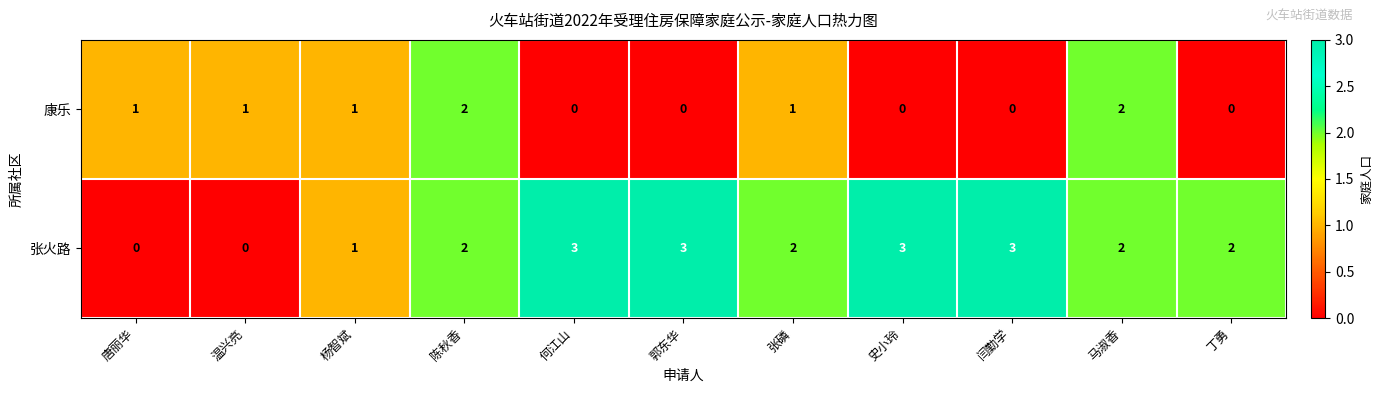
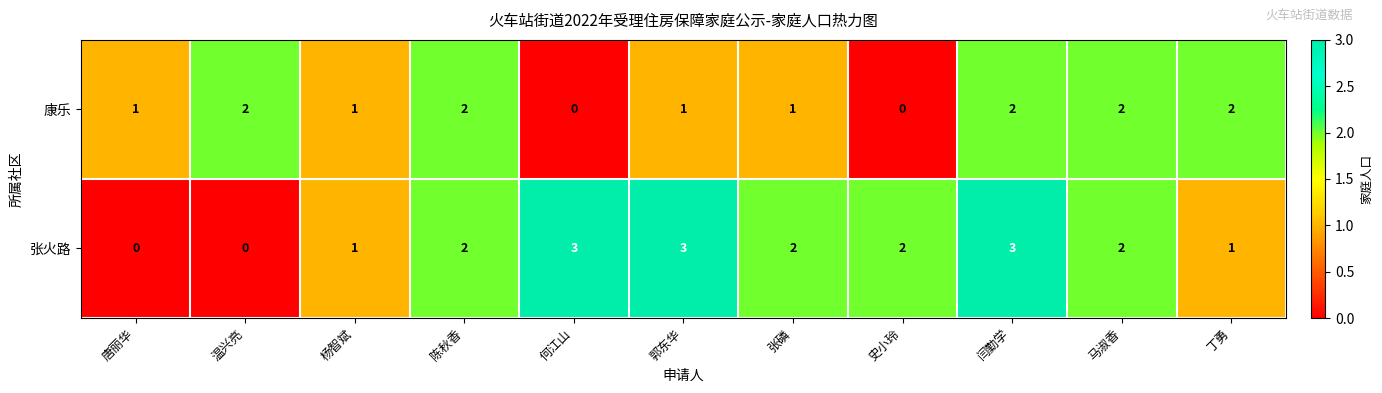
康乐, 温兴亮: 1 -> 2
康乐, 郭东华: 0 -> 1
康乐, 闫勤学: 0 -> 2
康乐, 丁勇: 0 -> 2
张火路, 史小玲: 3 -> 2
张火路, 丁勇: 2 -> 1
